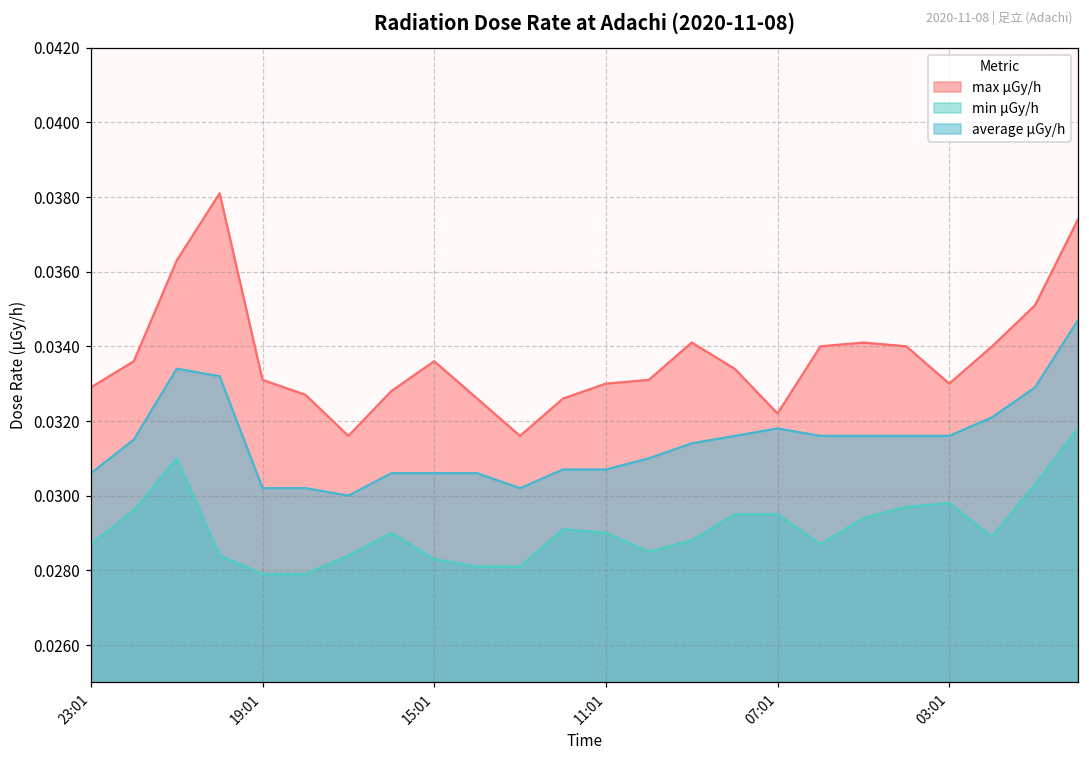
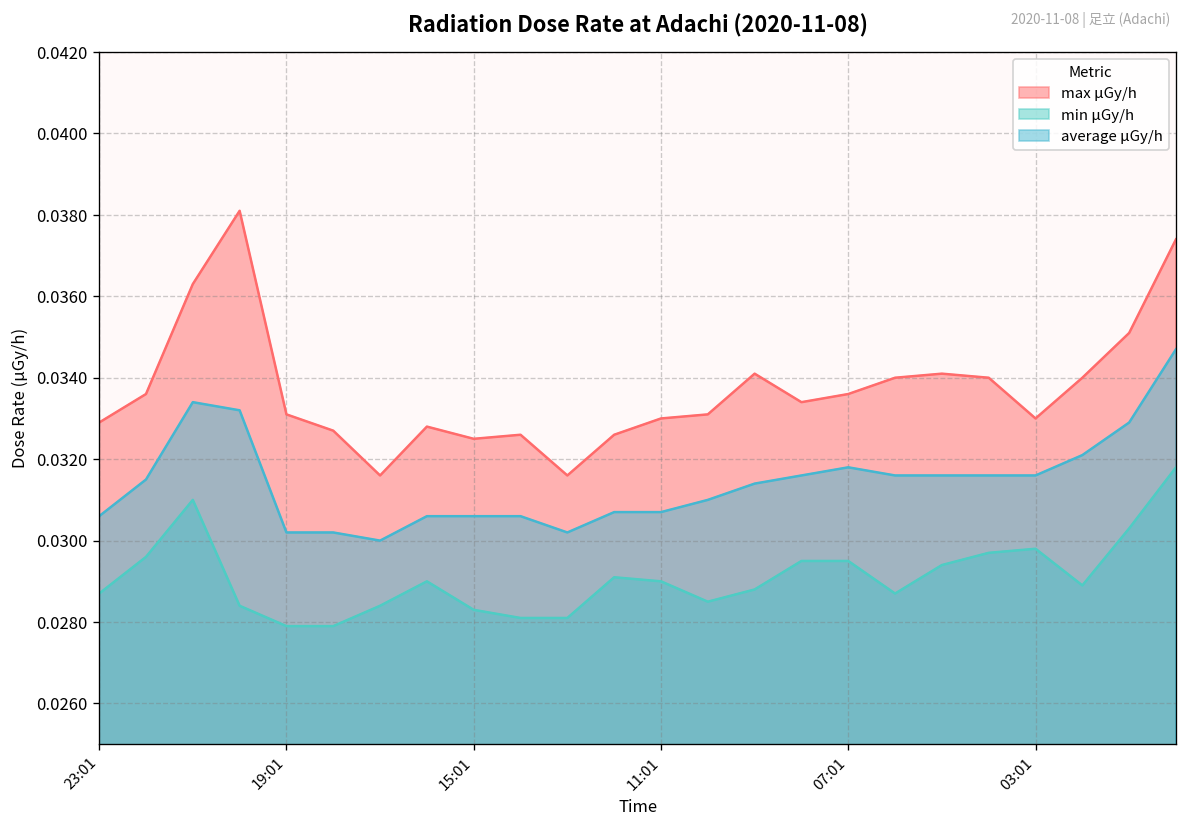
max μGy/h, 15:01: 0.0336 -> 0.0325
max μGy/h, 07:01: 0.0322 -> 0.0336
